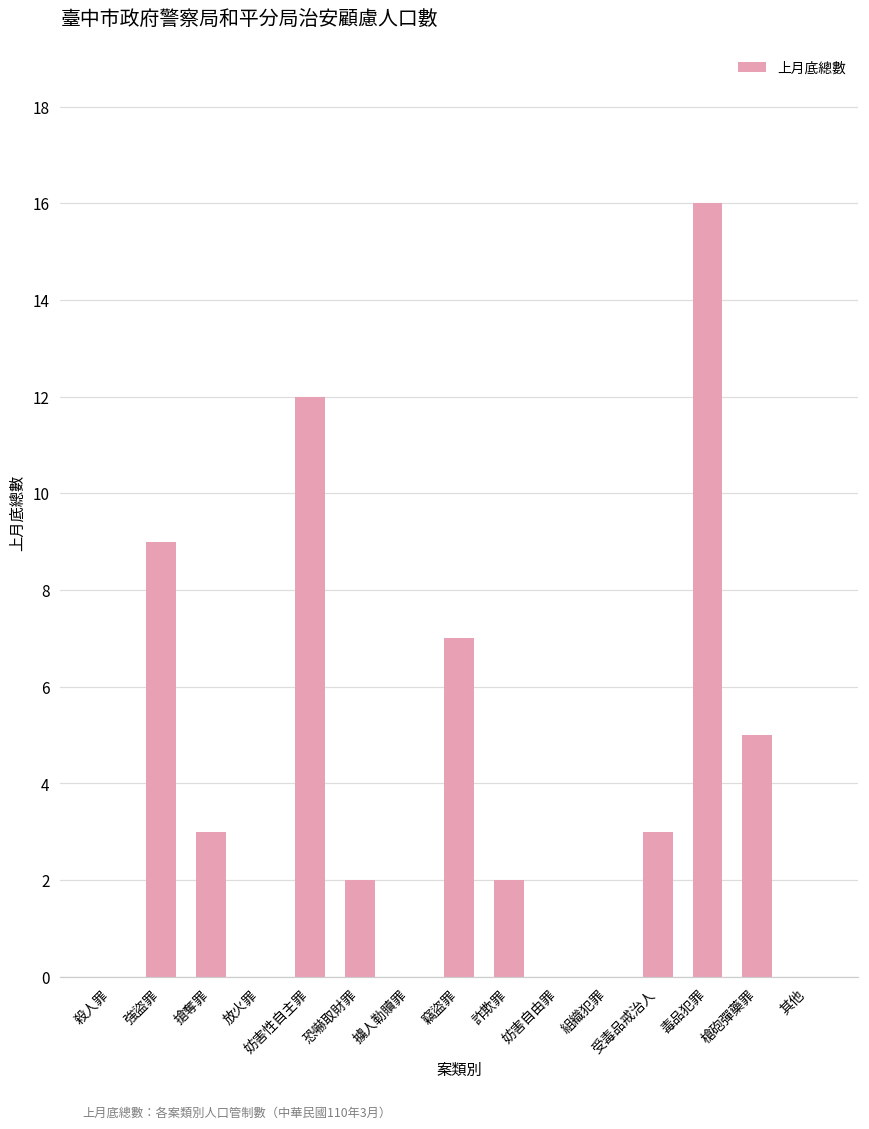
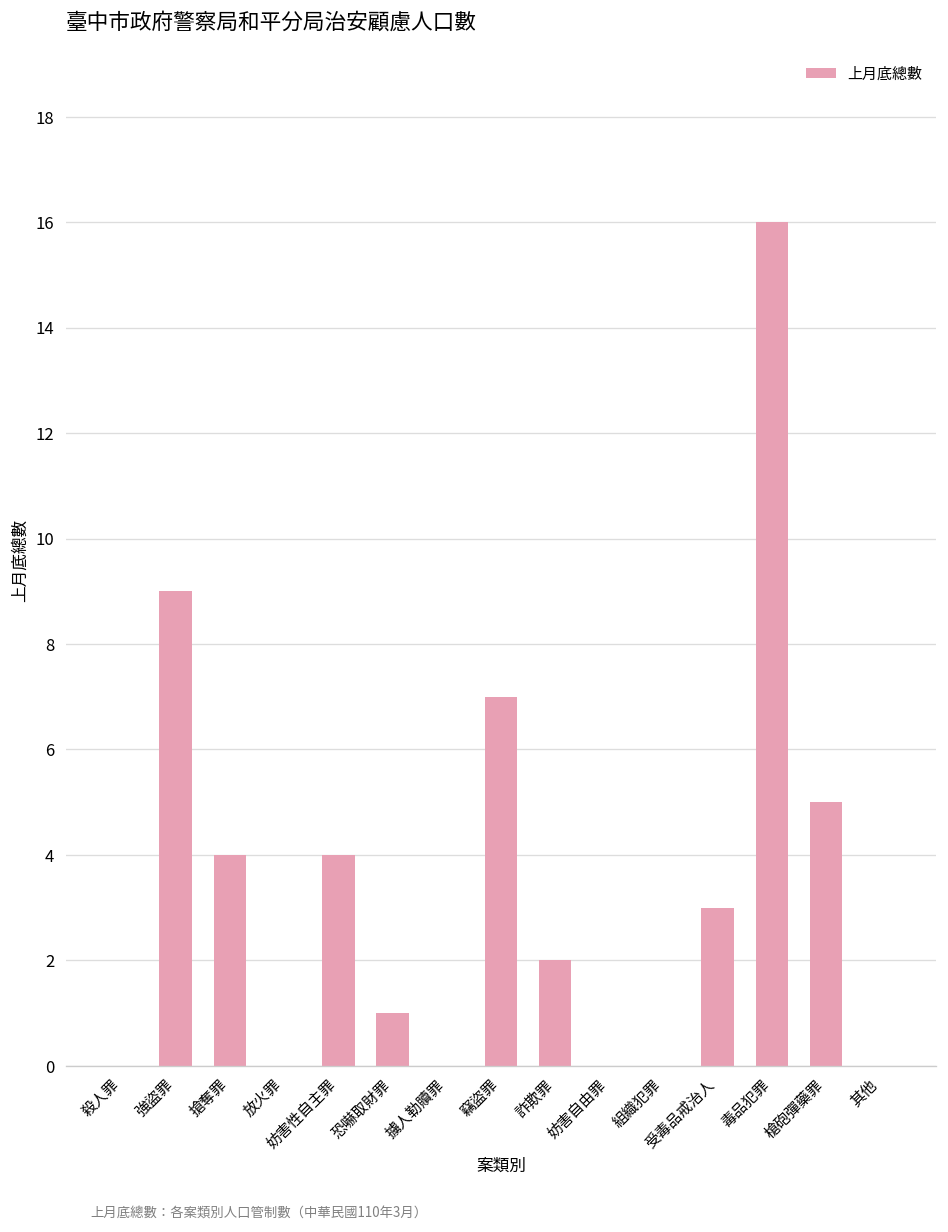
搶奪罪: 3 -> 4
妨害性自主罪: 12 -> 4
恐嚇取財罪: 2 -> 1
